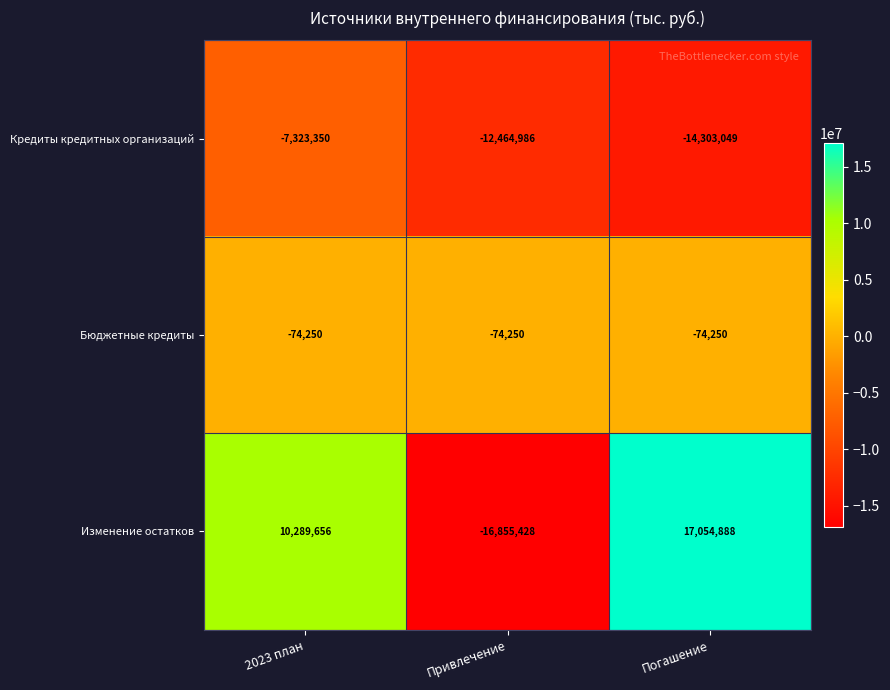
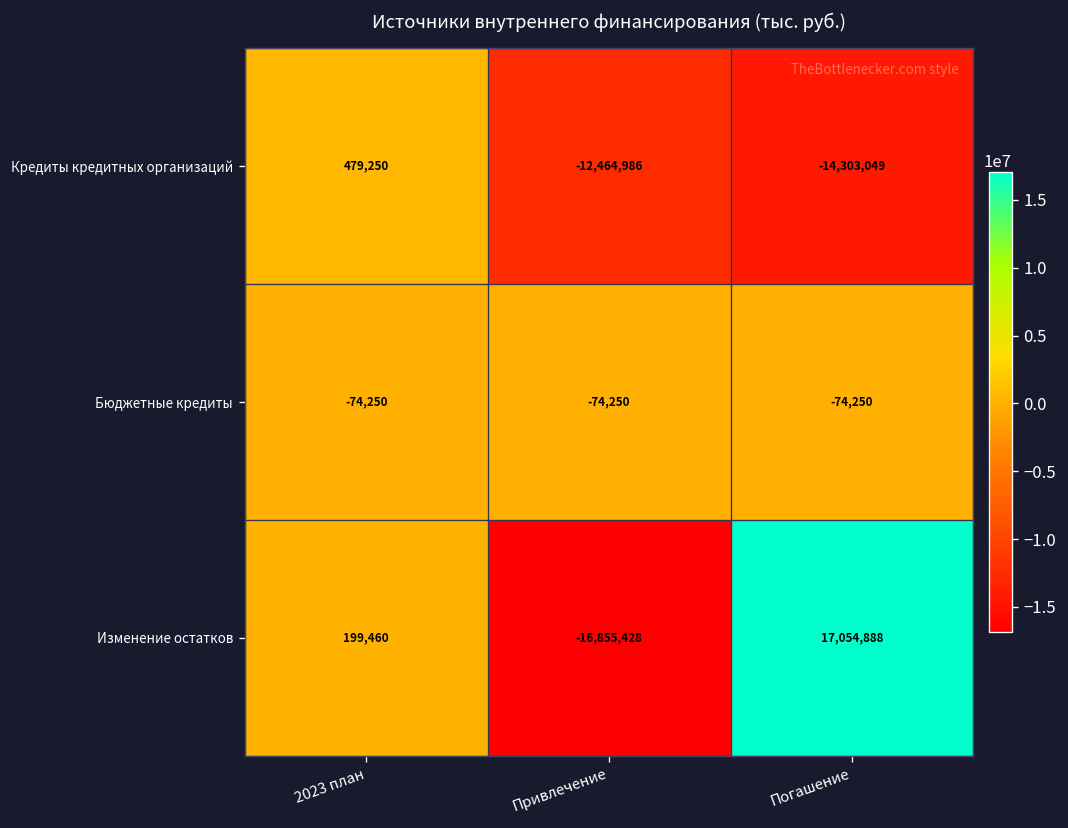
Кредиты кредитных организаций, 2023 план: -7,323,350 -> 479,250
Изменение остатков, 2023 план: 10,289,656 -> 199,460
